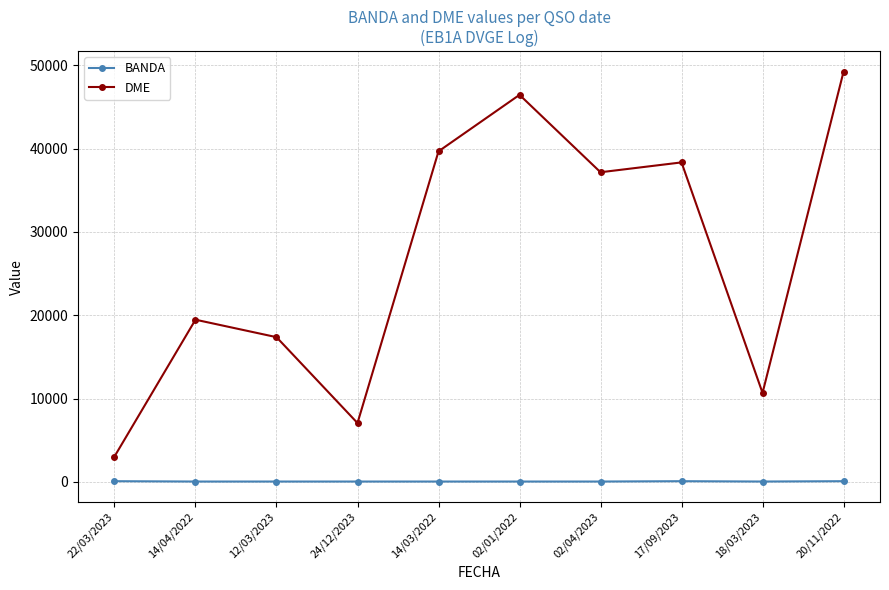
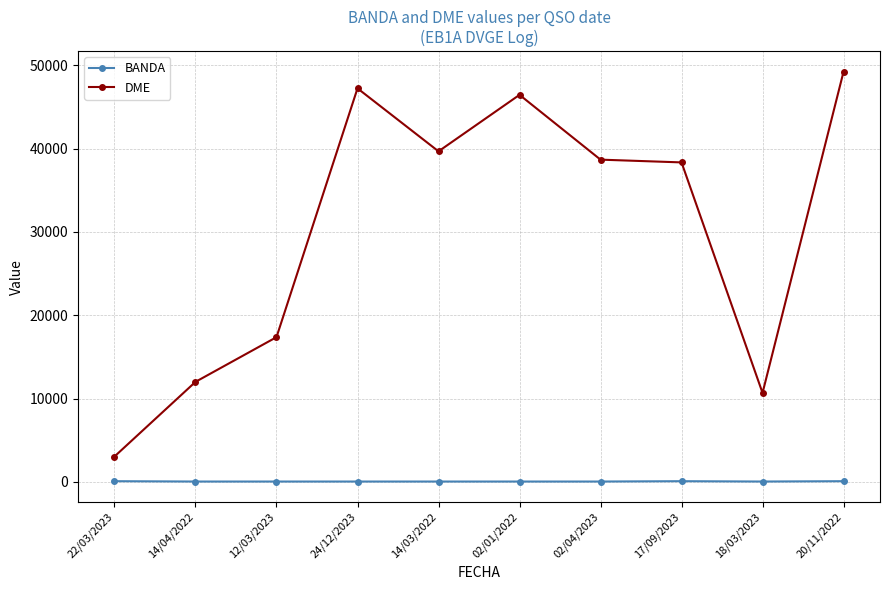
DME, 14/04/2022: 19000 -> 12000
DME, 24/12/2023: 7000 -> 47000
DME, 02/04/2023: 37000 -> 39000
